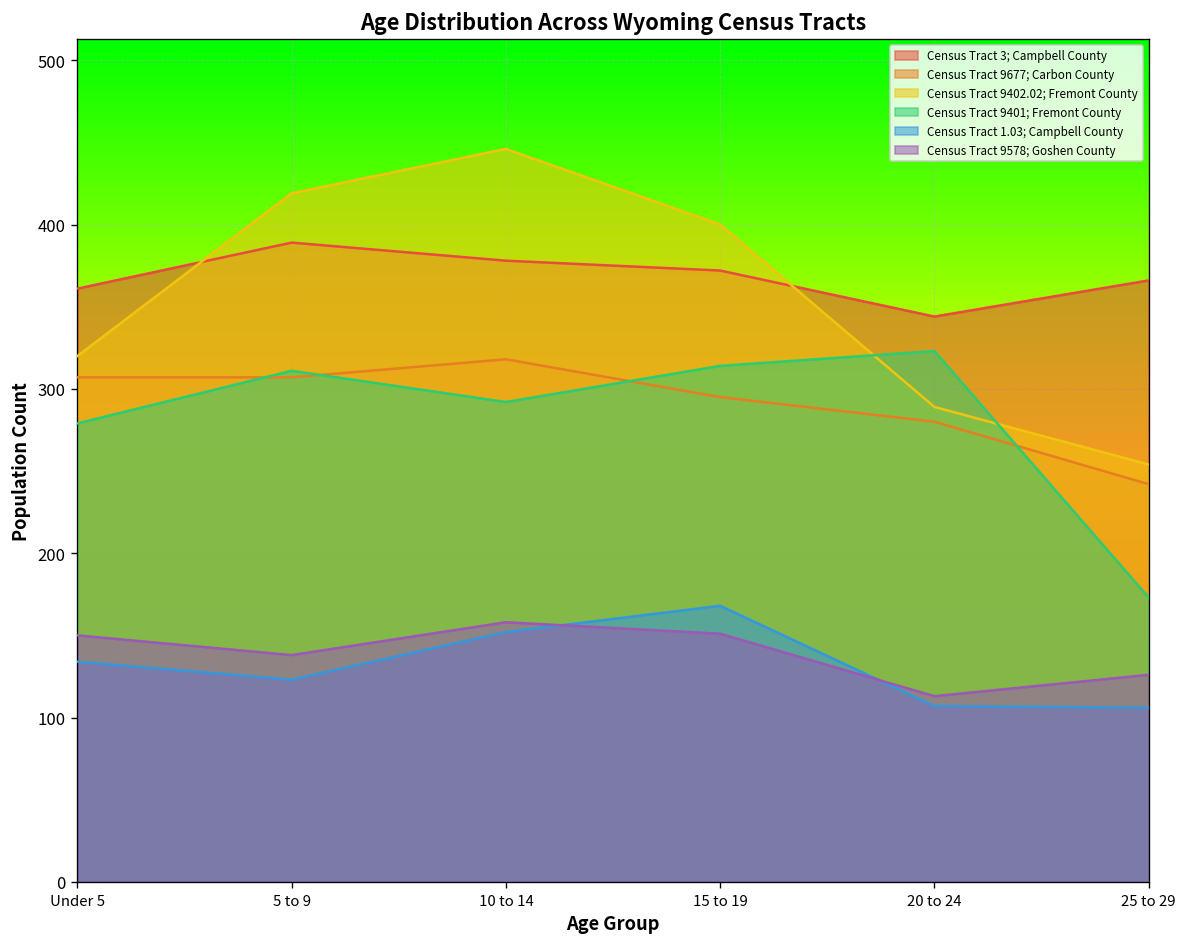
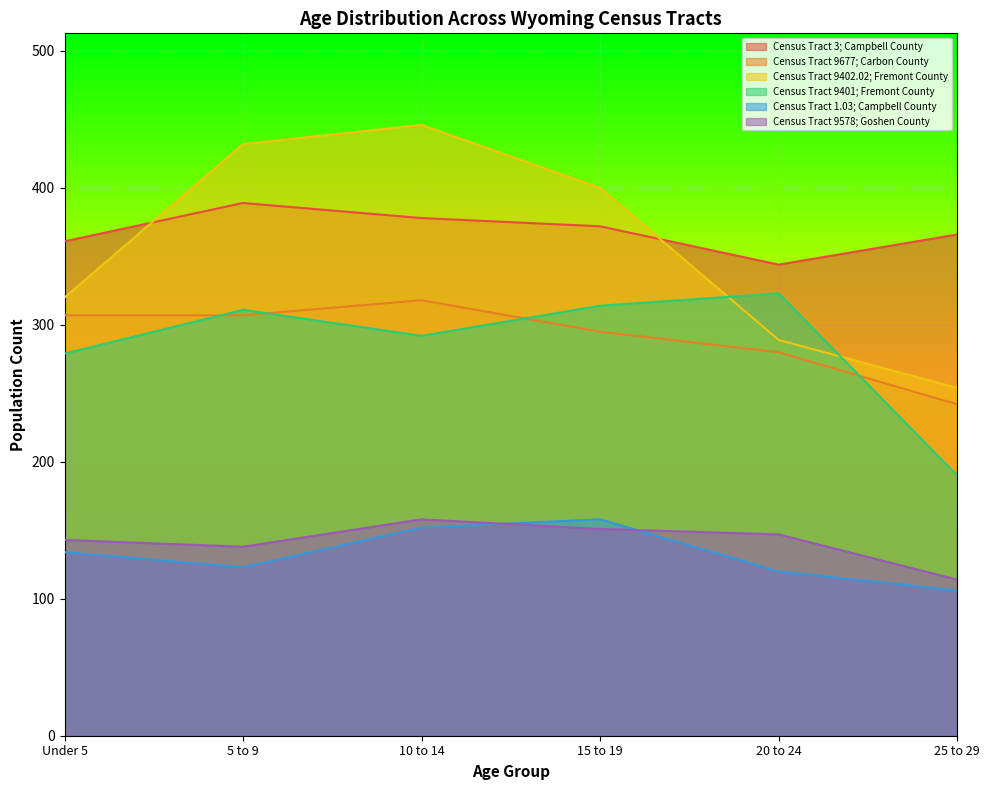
Census Tract 9578; Goshen County, Under 5: 150 -> 143
Census Tract 9402.02; Fremont County, 5 to 9: 419 -> 432
Census Tract 1.03; Campbell County, 15 to 19: 168 -> 158
Census Tract 1.03; Campbell County, 20 to 24: 107 -> 120
Census Tract 9578; Goshen County, 20 to 24: 113 -> 147
Census Tract 9401; Fremont County, 25 to 29: 173 -> 190
Census Tract 9578; Goshen County, 25 to 29: 126 -> 114
